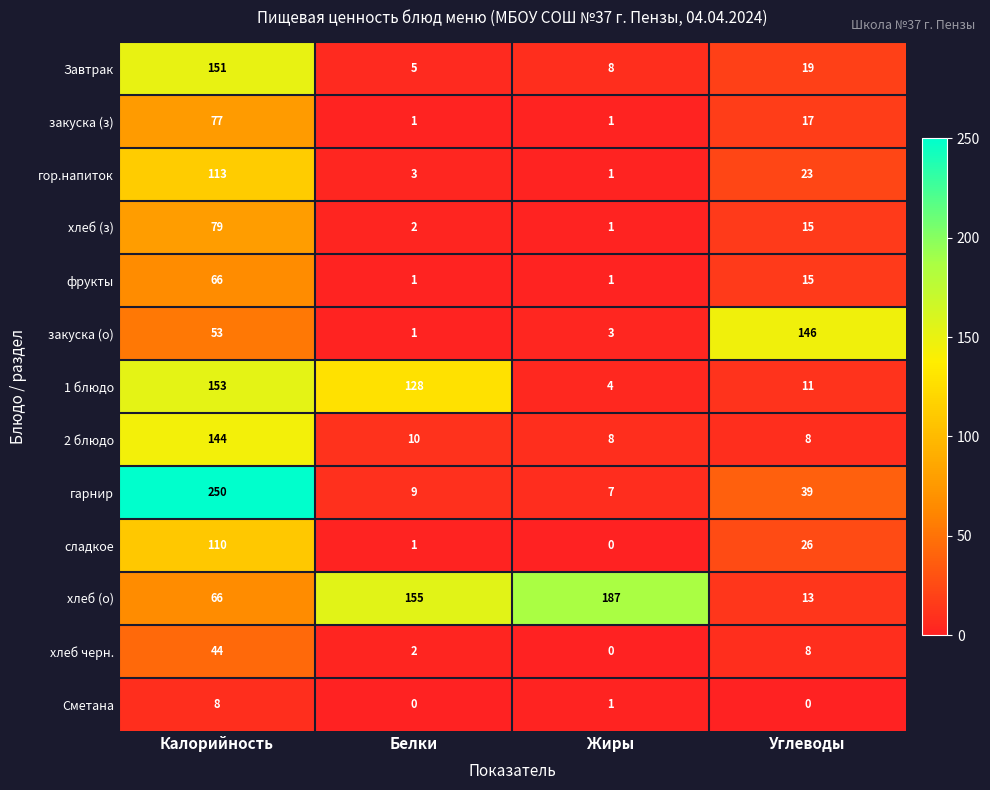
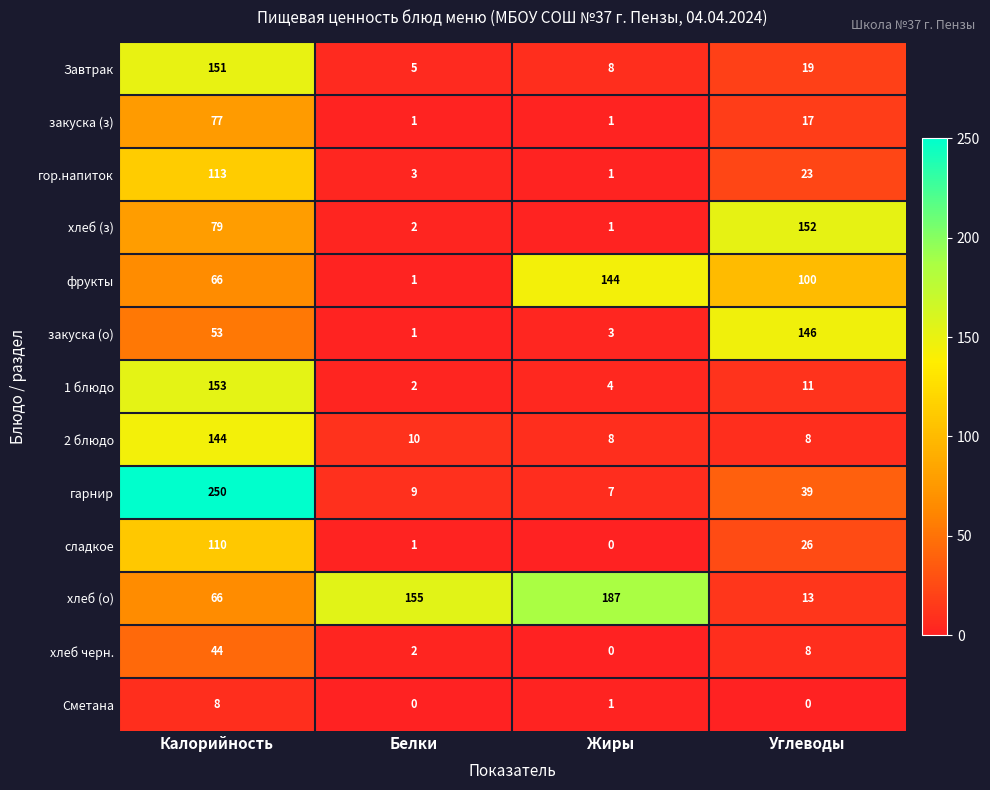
хлеб (з), Углеводы: 15 -> 152
фрукты, Жиры: 1 -> 144
фрукты, Углеводы: 15 -> 100
1 блюдо, Белки: 128 -> 2
